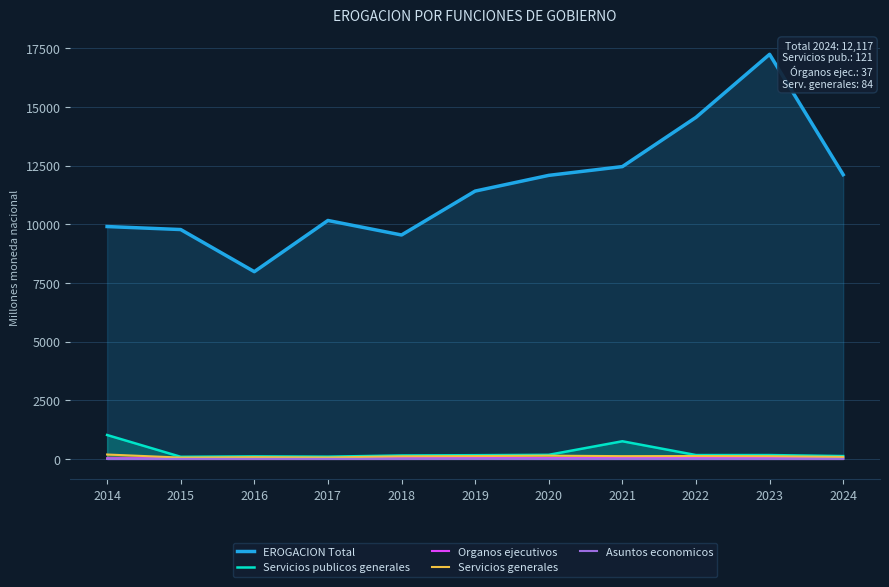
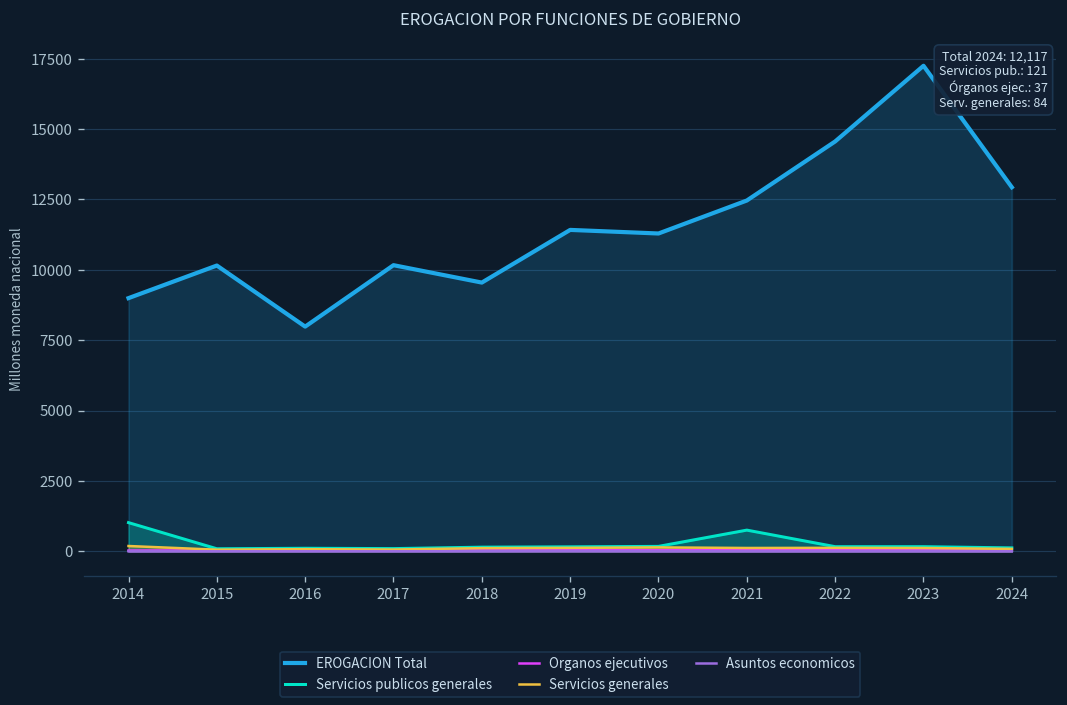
EROGACION Total, 2014: 9900 -> 9000
EROGACION Total, 2015: 9800 -> 10200
EROGACION Total, 2020: 12100 -> 11300
EROGACION Total, 2024: 12100 -> 12900
